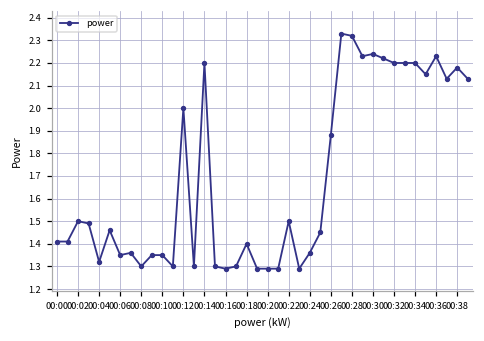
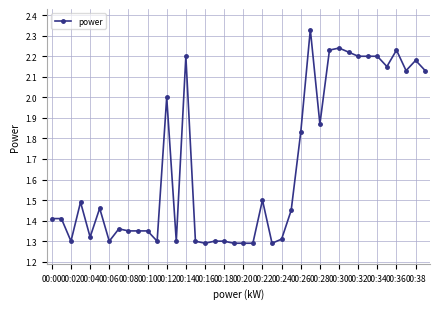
00:02: 1.5 -> 1.3
00:06: 1.35 -> 1.30
00:08: 1.30 -> 1.35
00:18: 1.4 -> 1.3
00:24: 1.36 -> 1.31
00:26: 1.88 -> 1.83
00:28: 2.32 -> 1.87
